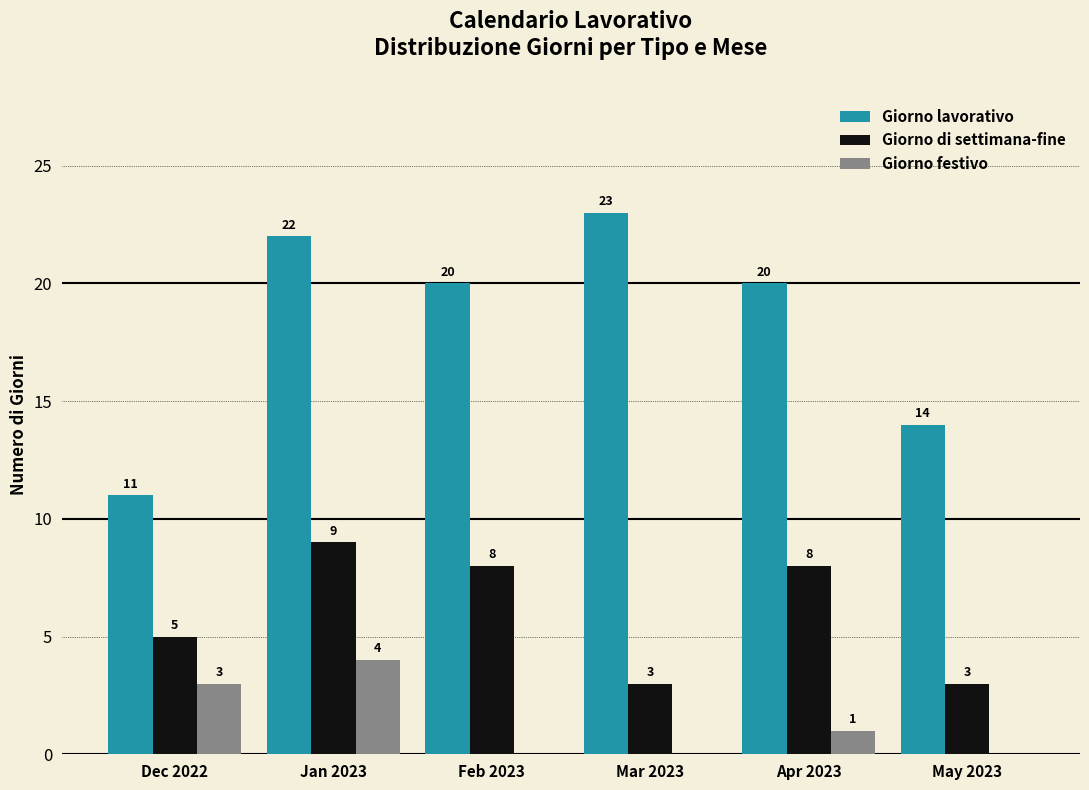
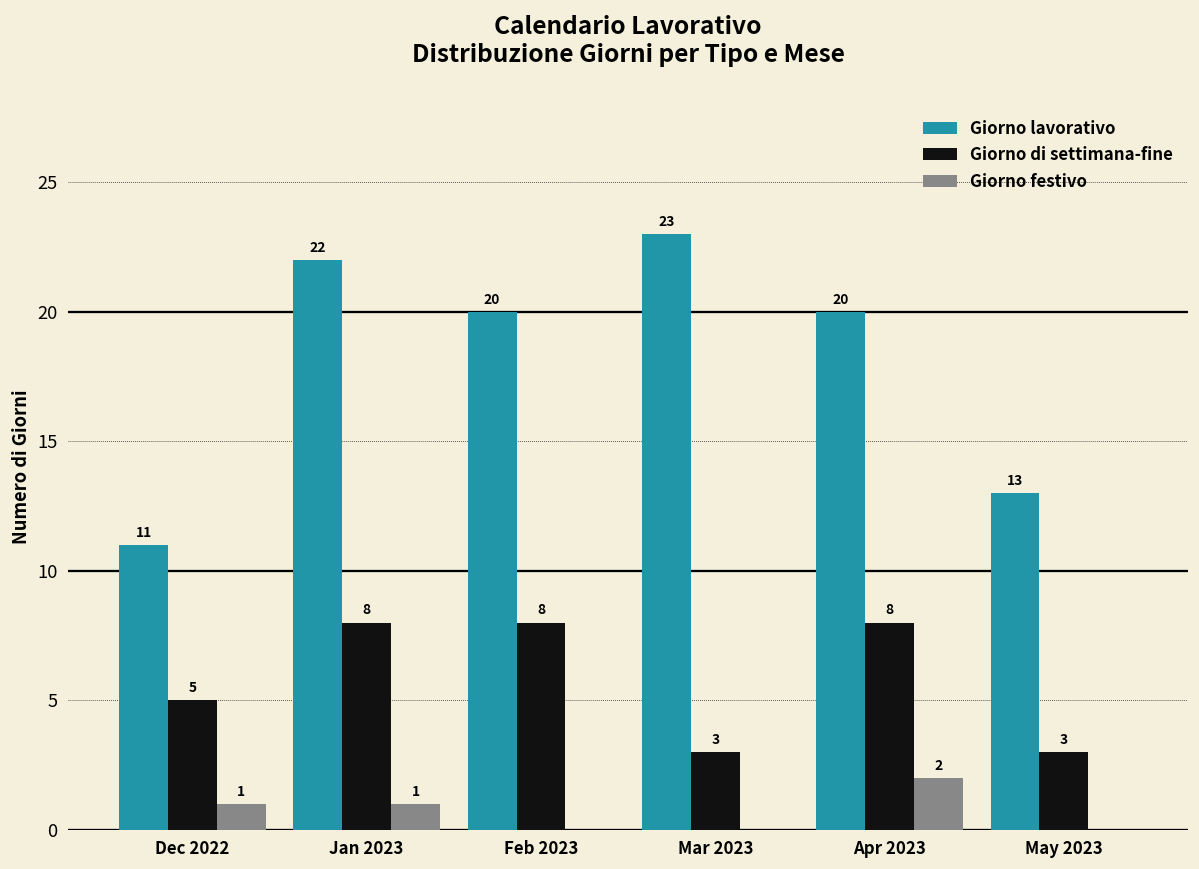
Giorno festivo, Dec 2022: 3 -> 1
Giorno di settimana-fine, Jan 2023: 9 -> 8
Giorno festivo, Jan 2023: 4 -> 1
Giorno festivo, Apr 2023: 1 -> 2
Giorno lavorativo, May 2023: 14 -> 13
